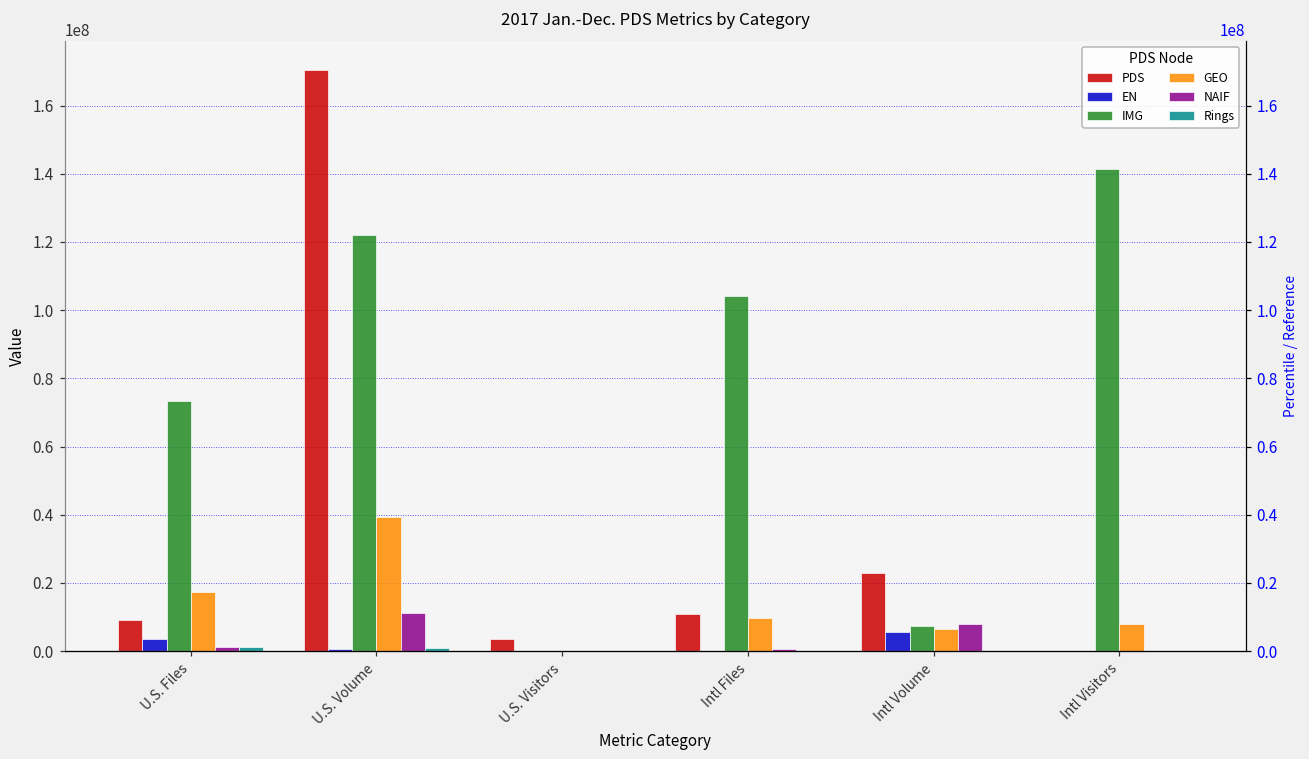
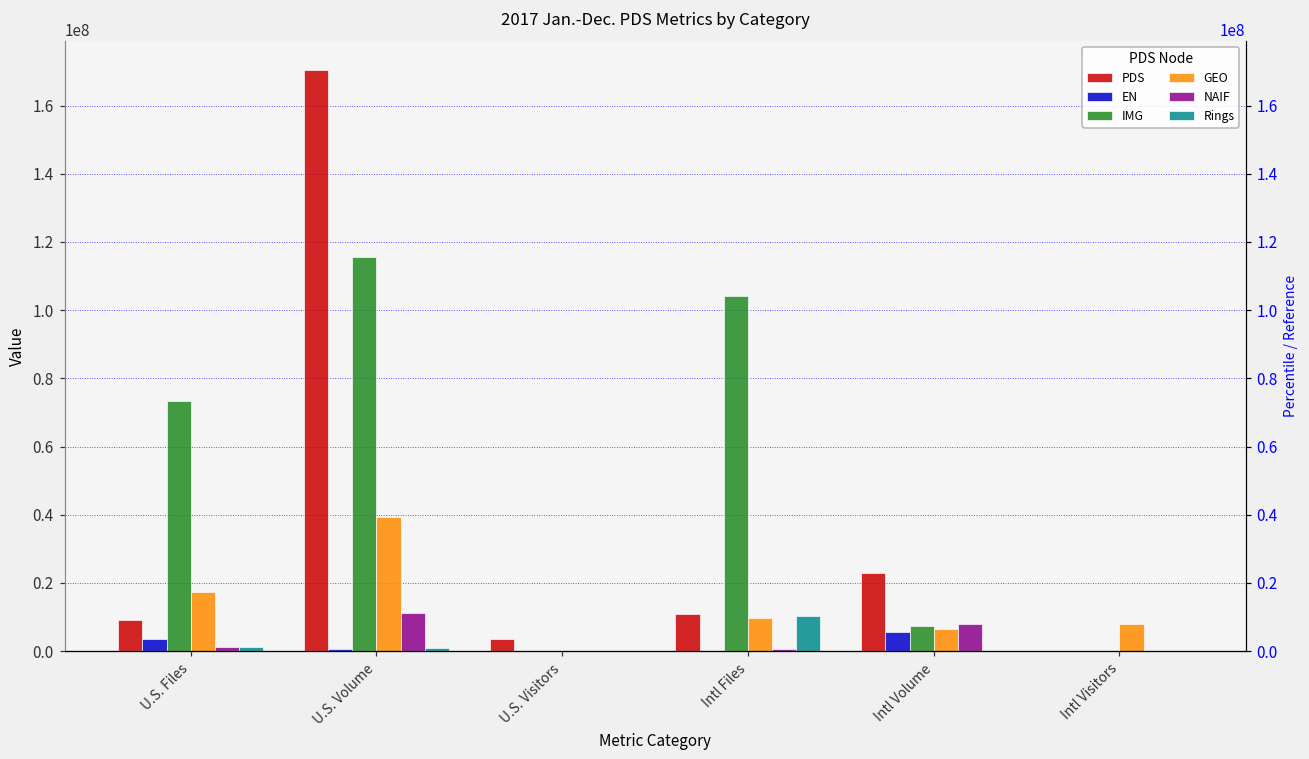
IMG, U.S. Volume: 122000000 -> 116000000
Rings, Intl Files: 0 -> 10000000
IMG, Intl Visitors: 141000000 -> 0
